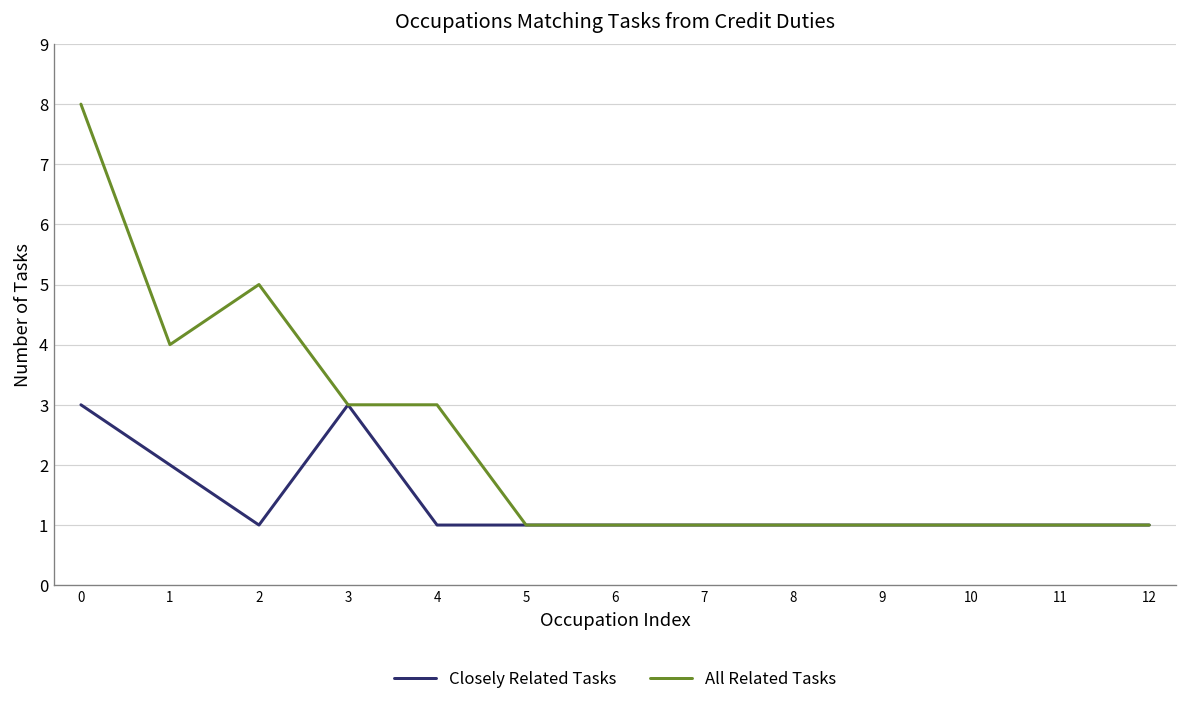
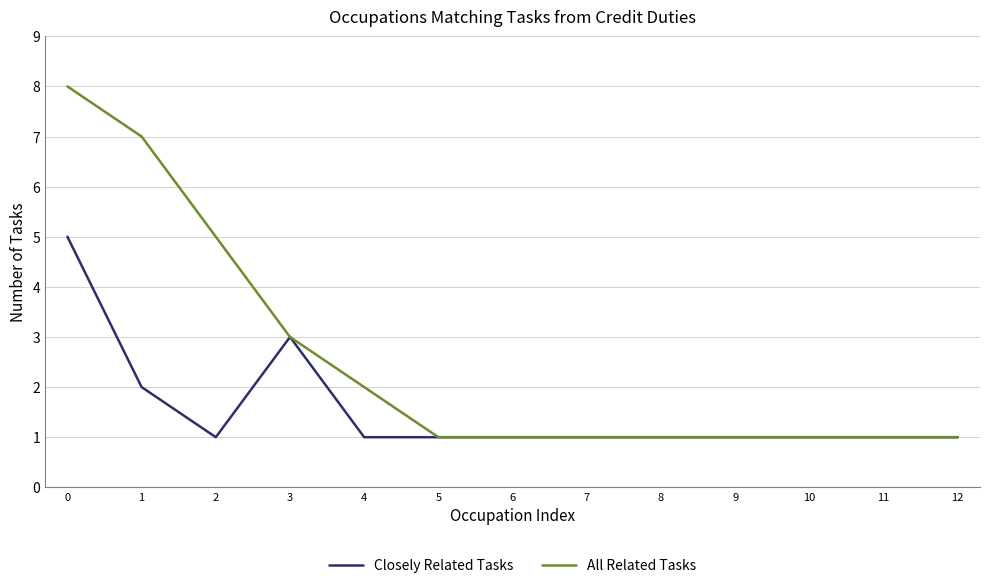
Closely Related Tasks, 0: 3 -> 5
All Related Tasks, 1: 4 -> 7
All Related Tasks, 4: 3 -> 2
